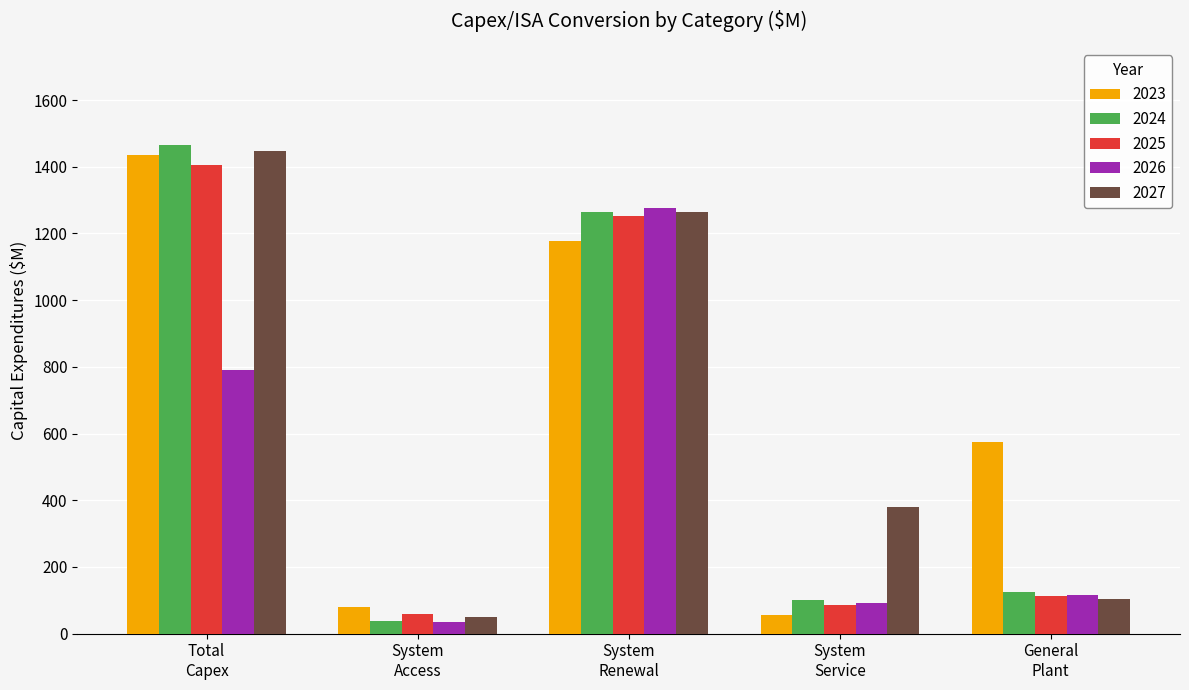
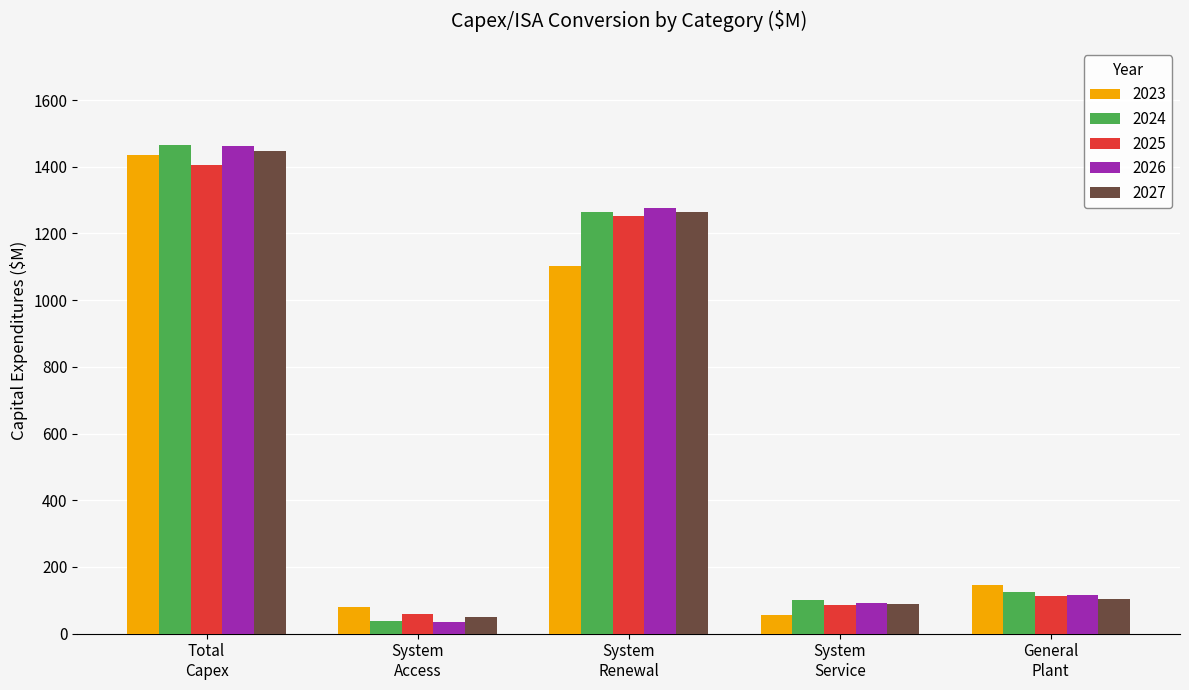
2026, Total Capex: 790 -> 1460
2023, System Renewal: 1180 -> 1100
2027, System Service: 380 -> 90
2023, General Plant: 570 -> 150
